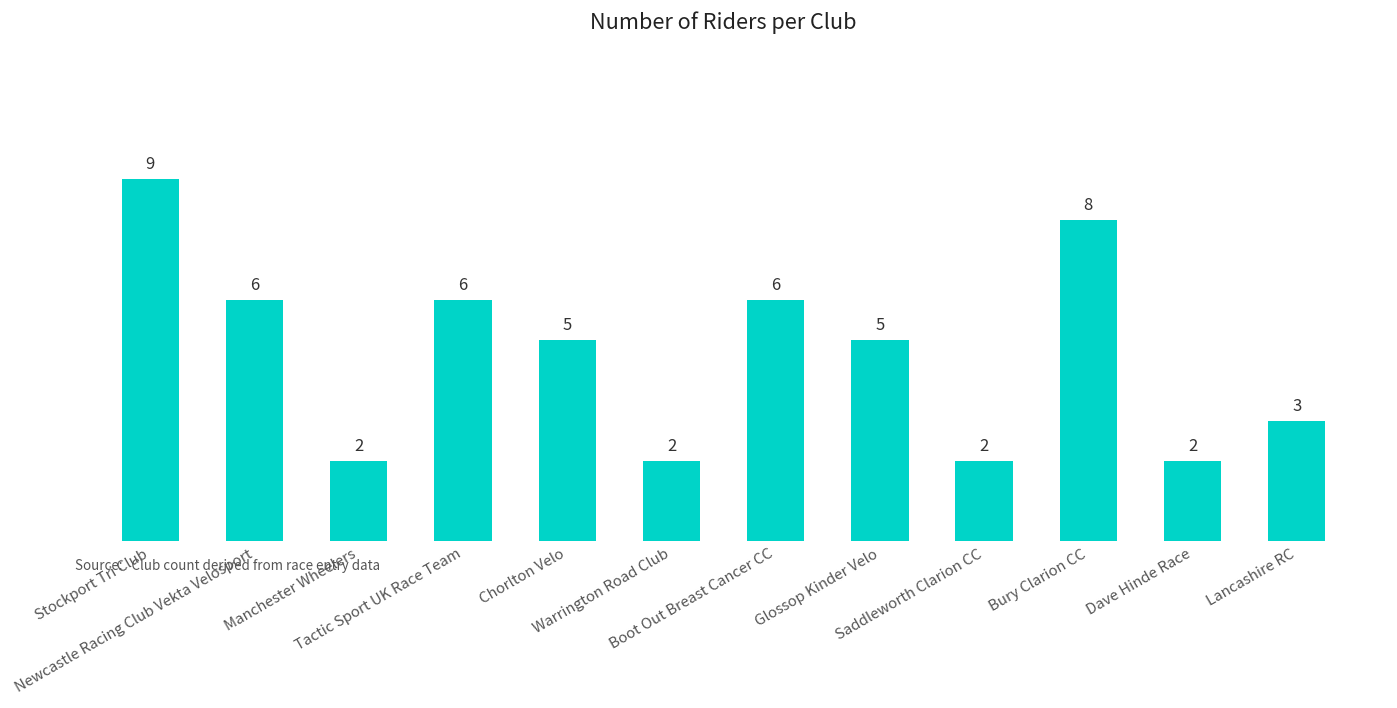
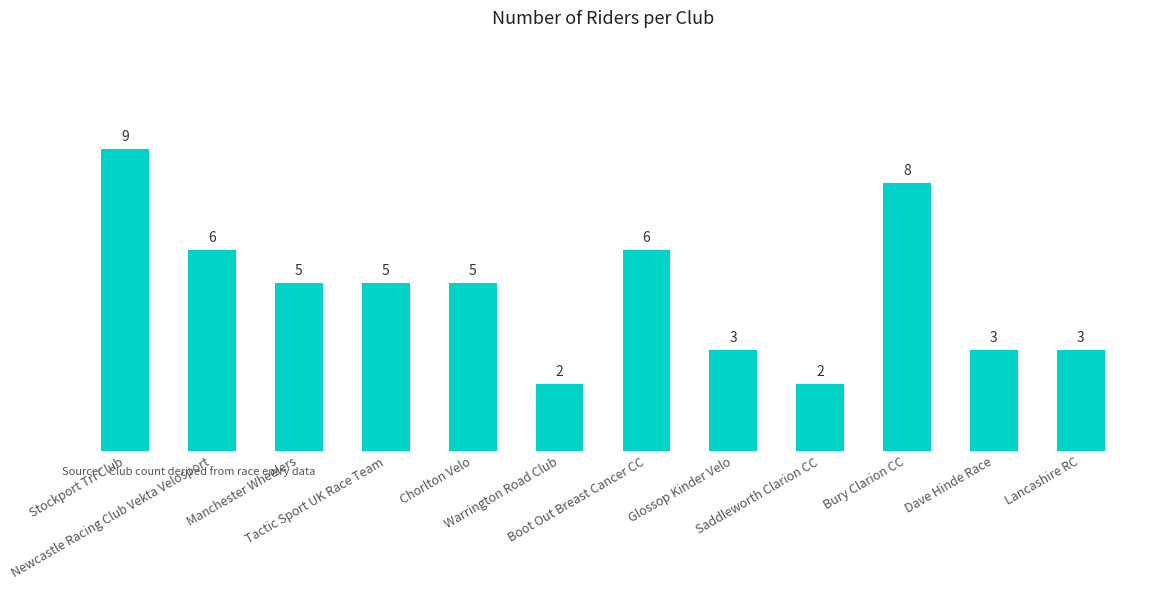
Manchester Wheelers: 2 -> 5
Tactic Sport UK Race Team: 6 -> 5
Glossop Kinder Velo: 5 -> 3
Dave Hinde Race: 2 -> 3
